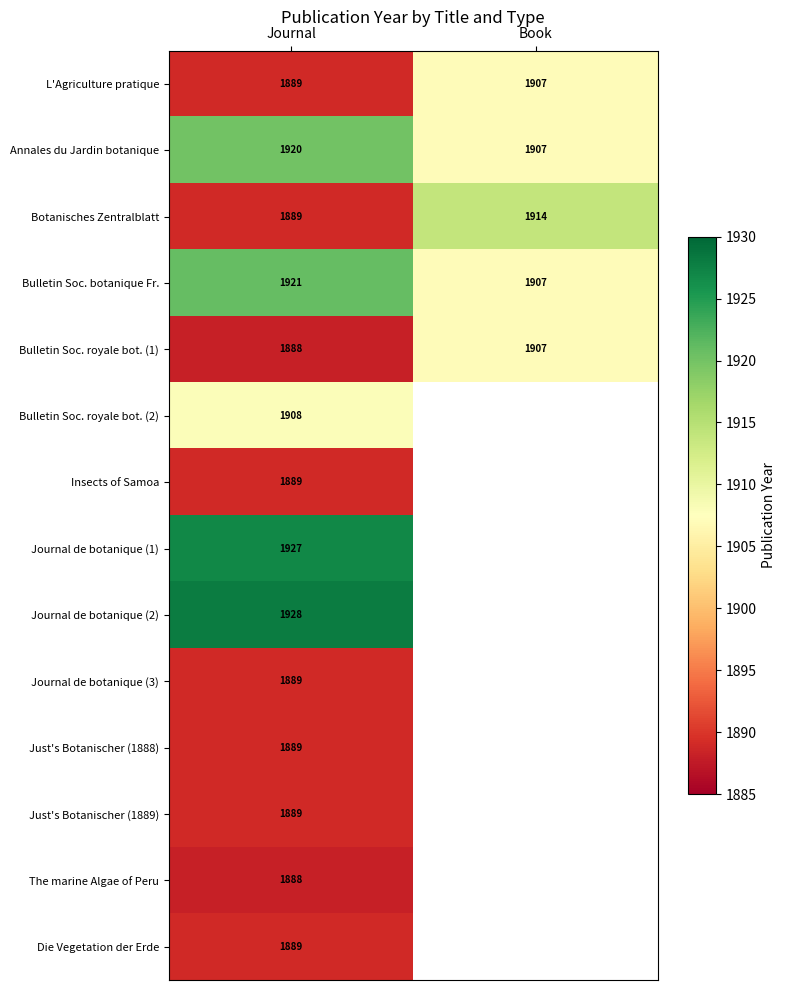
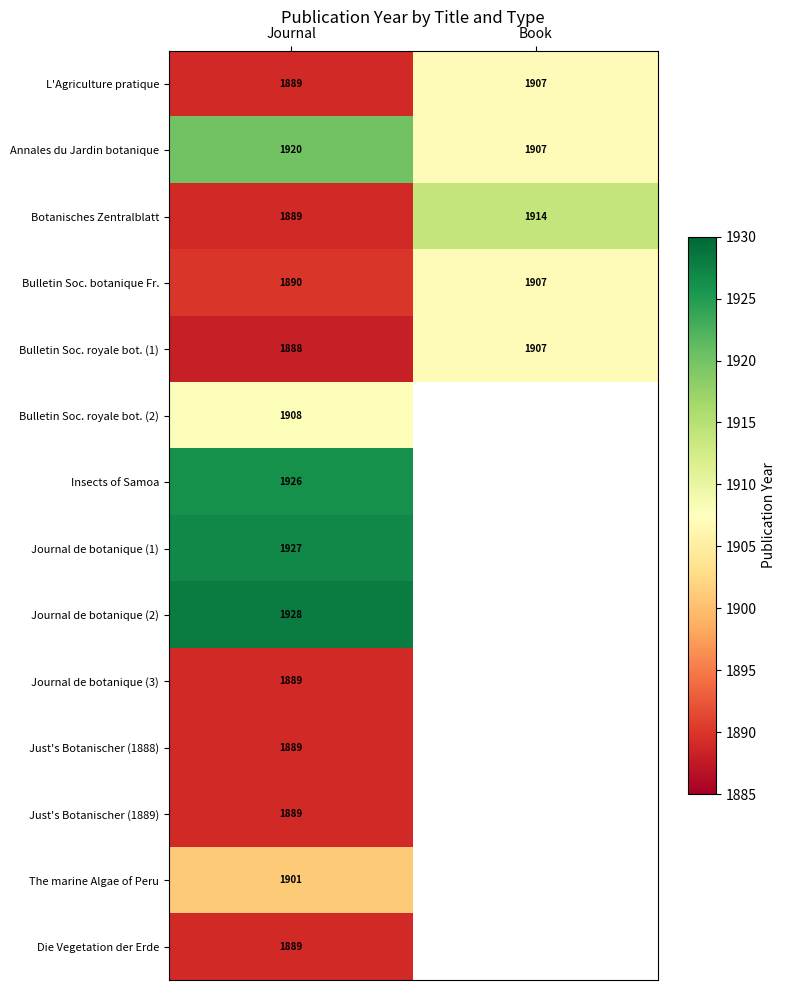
Bulletin Soc. botanique Fr., Journal: 1921 -> 1890
Insects of Samoa, Journal: 1889 -> 1926
The marine Algae of Peru, Journal: 1888 -> 1901
